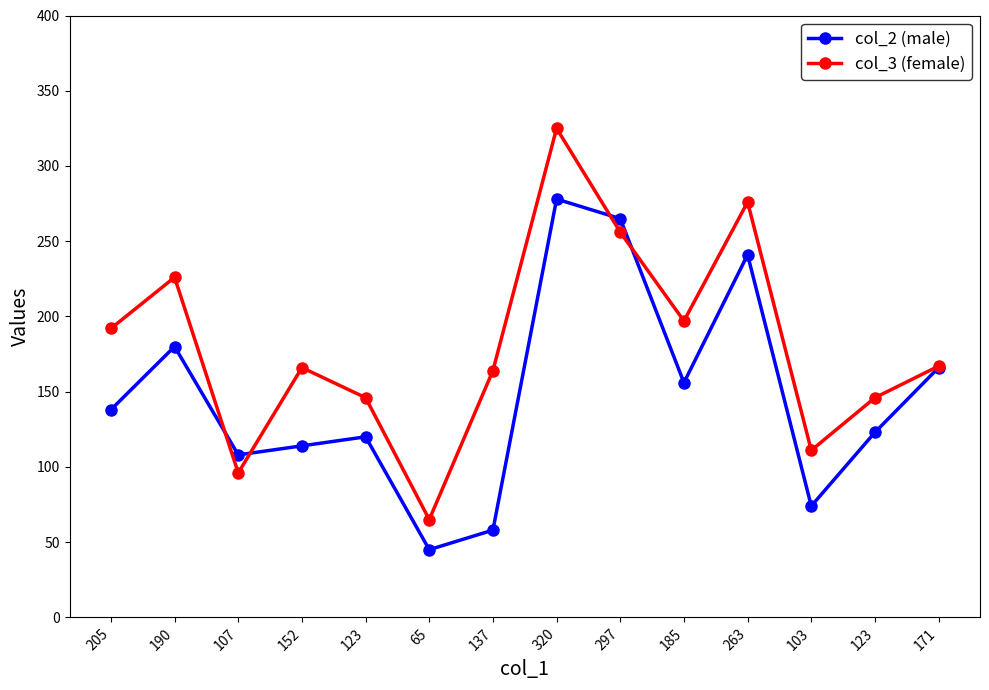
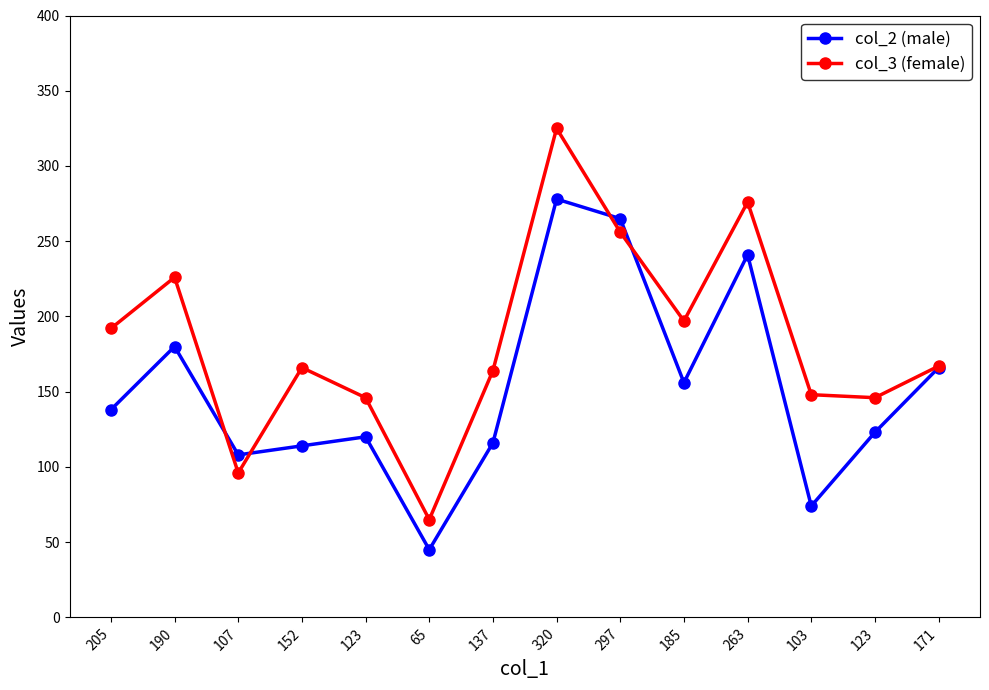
col_2 (male), 137: 58 -> 116
col_3 (female), 103: 111 -> 148
